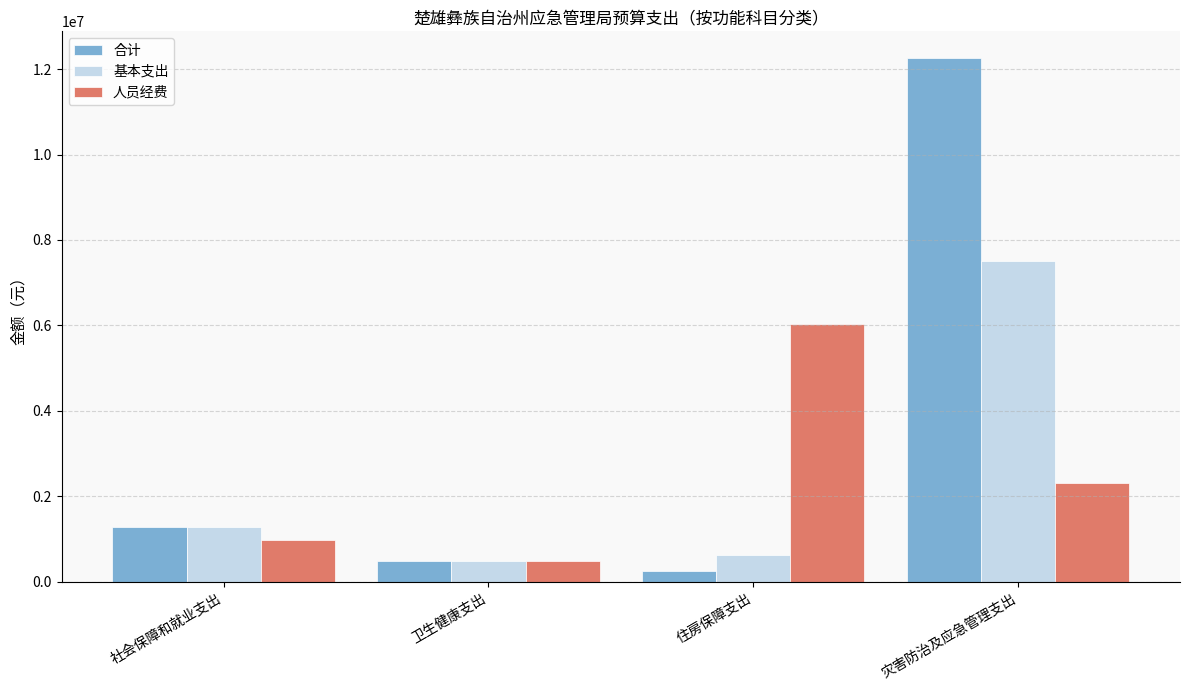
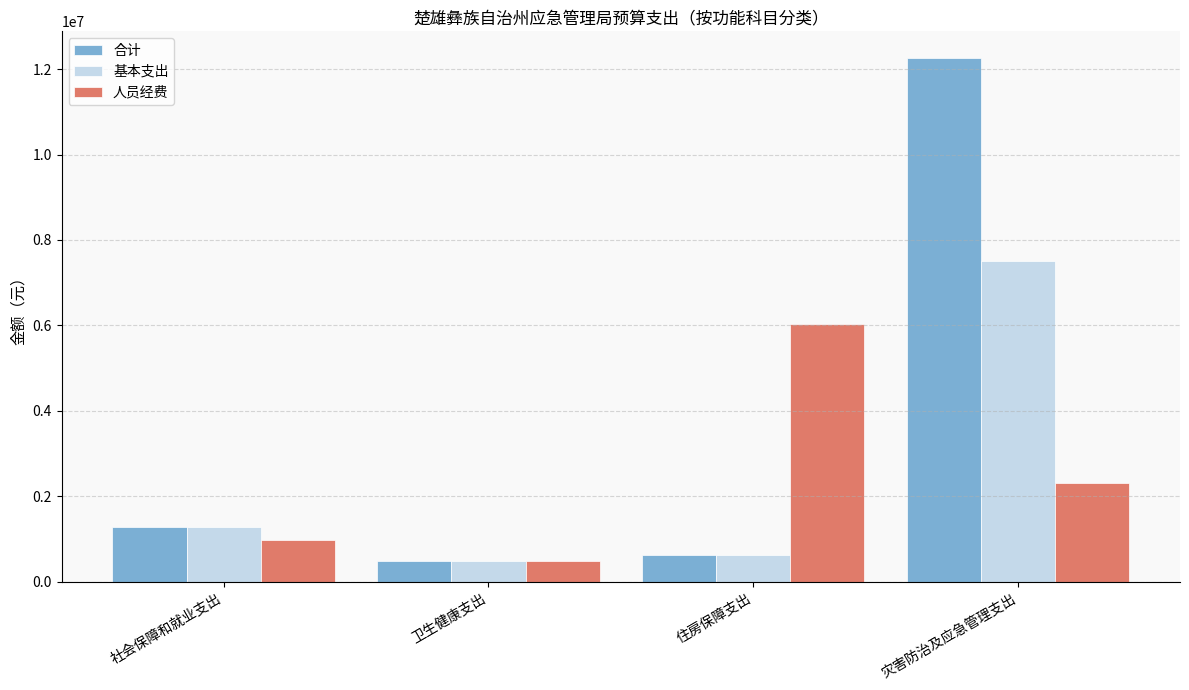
合计, 住房保障支出: 200000 -> 600000
